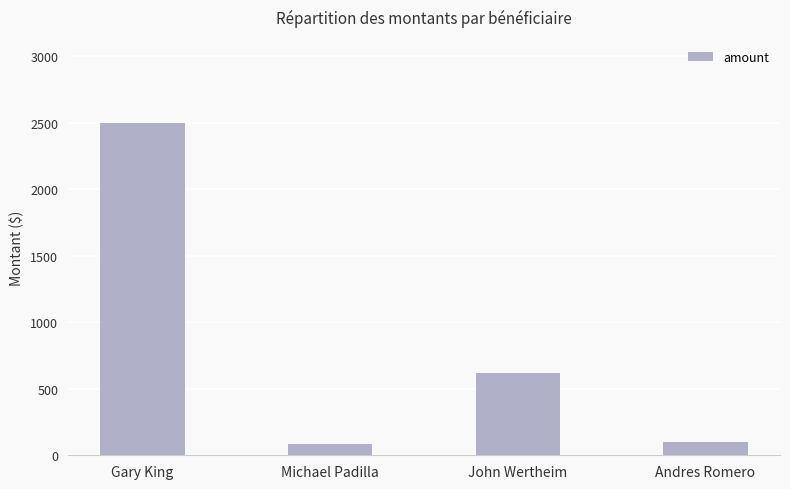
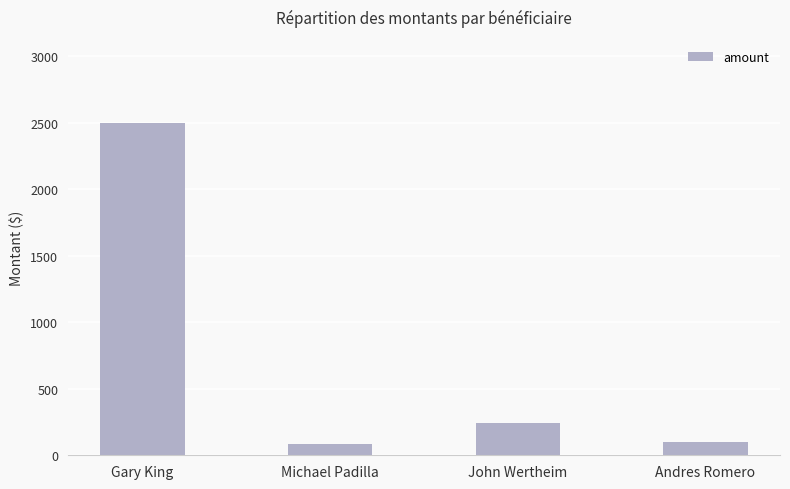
John Wertheim: 620 -> 240
